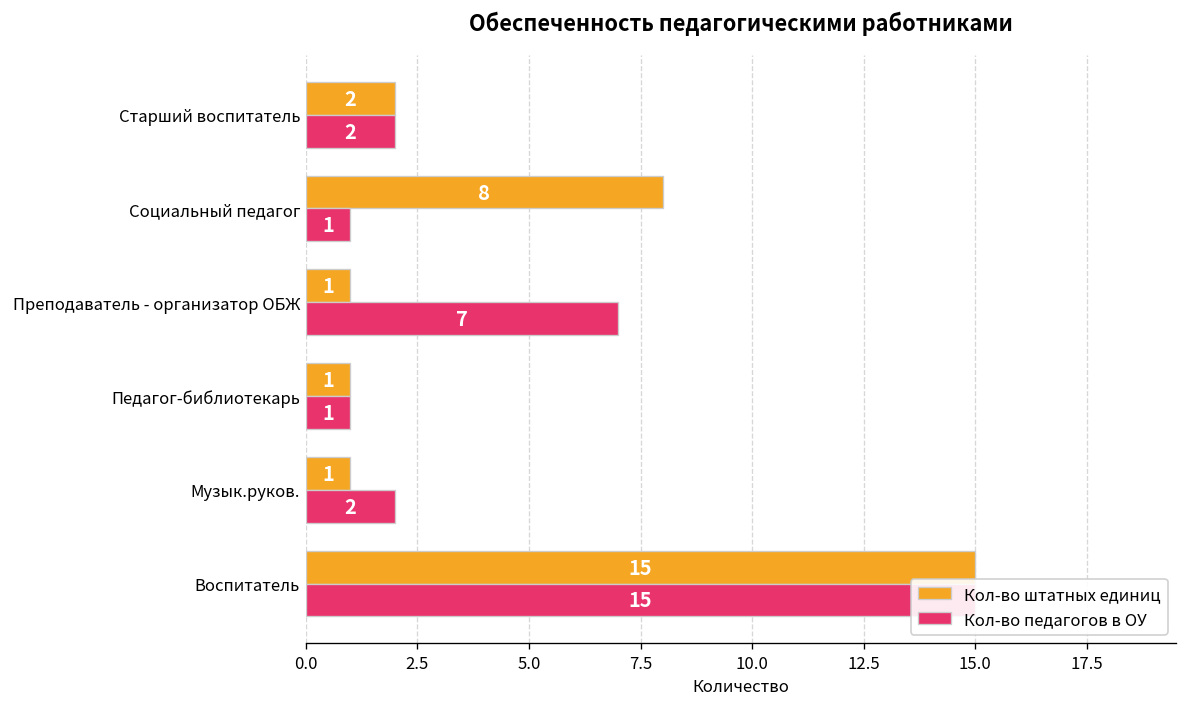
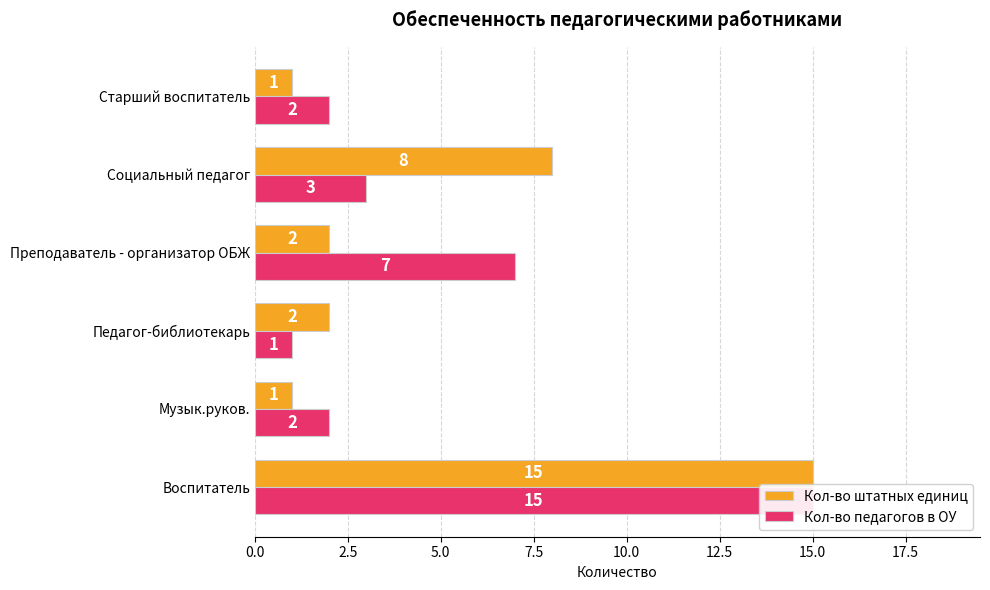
Кол-во штатных единиц, Старший воспитатель: 2 -> 1
Кол-во педагогов в ОУ, Социальный педагог: 1 -> 3
Кол-во штатных единиц, Преподаватель - организатор ОБЖ: 1 -> 2
Кол-во штатных единиц, Педагог-библиотекарь: 1 -> 2
